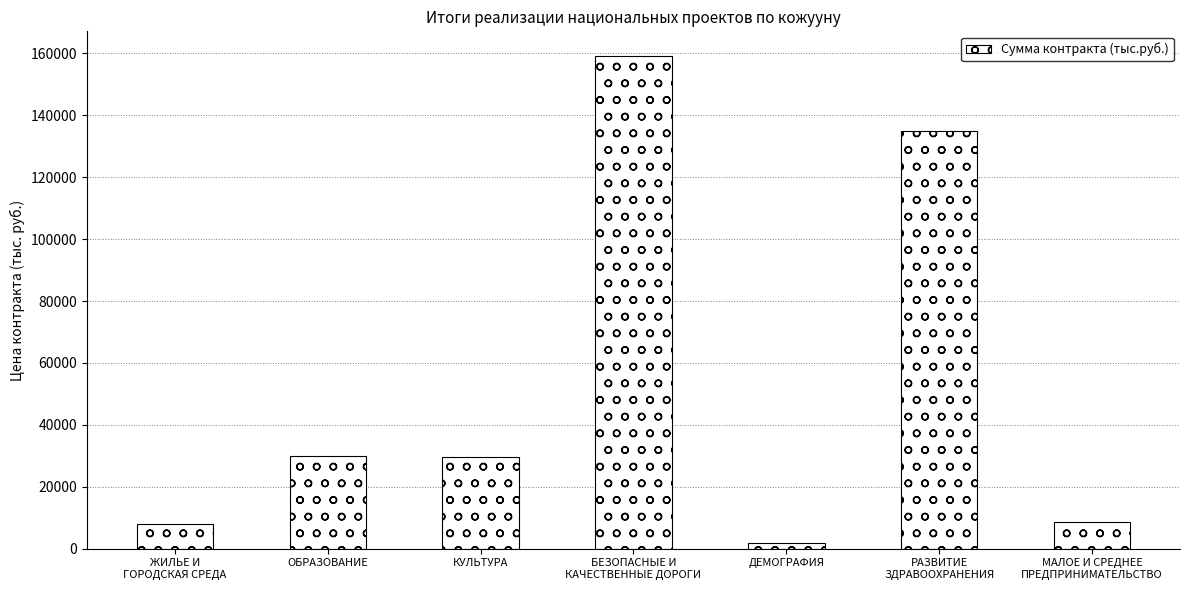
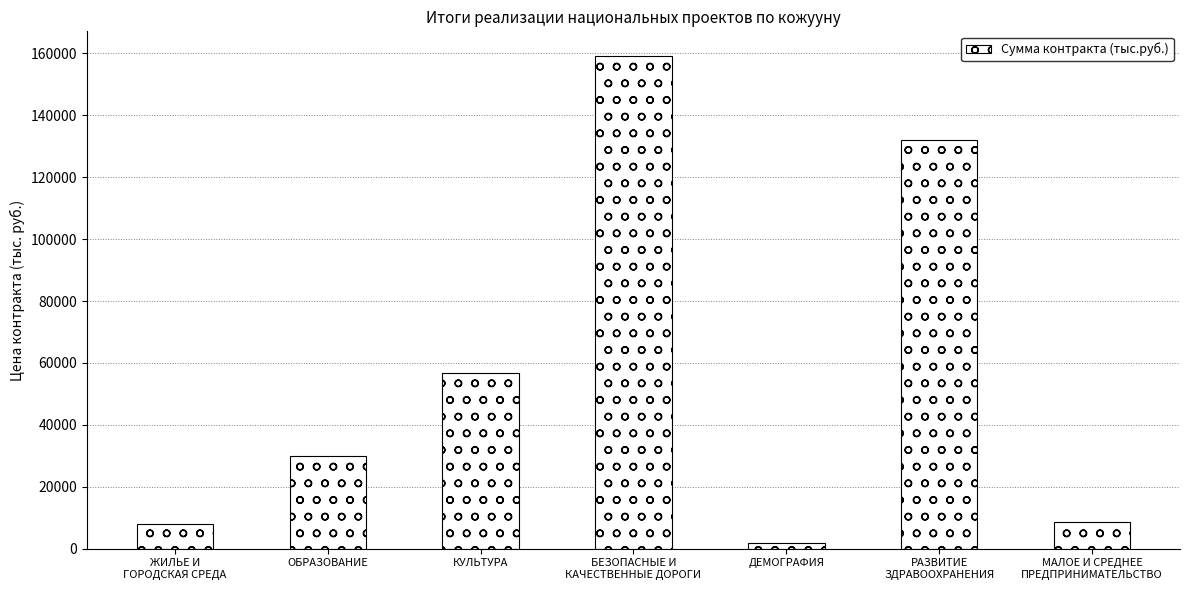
КУЛЬТУРА: 30000 -> 57000
РАЗВИТИЕ ЗДРАВООХРАНЕНИЯ: 135000 -> 132000
